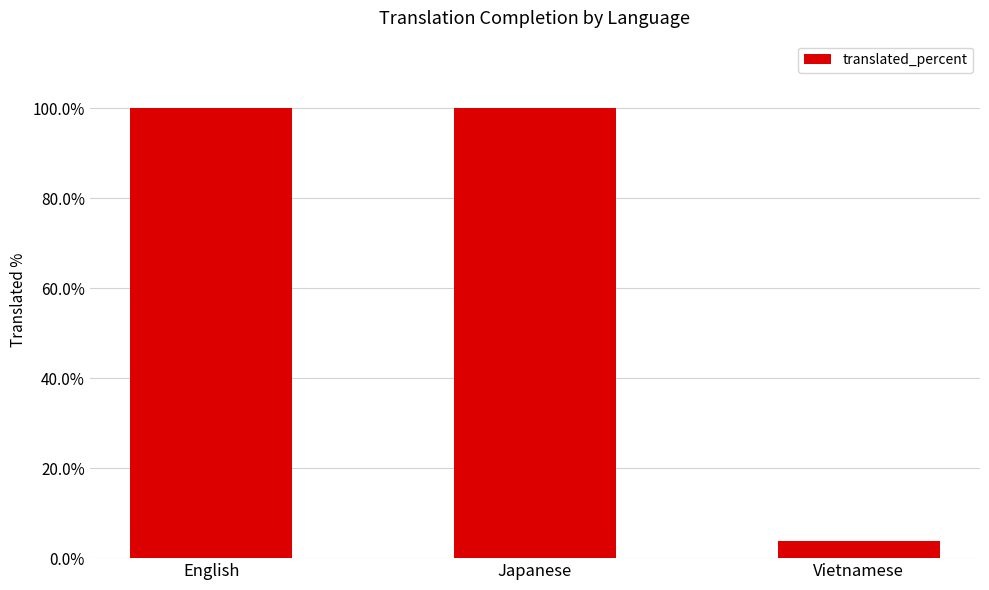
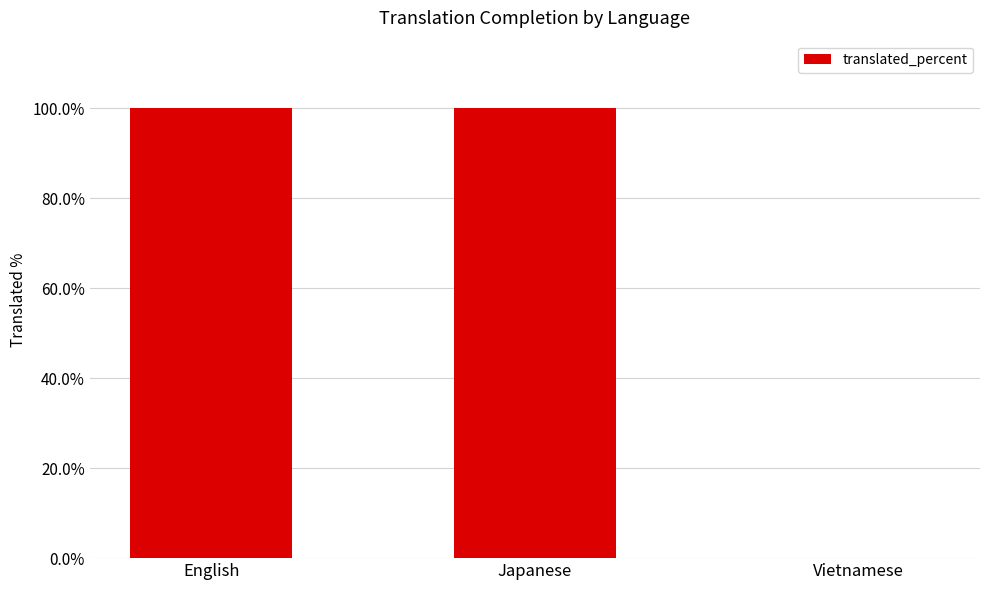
Vietnamese: 4% -> 0%
